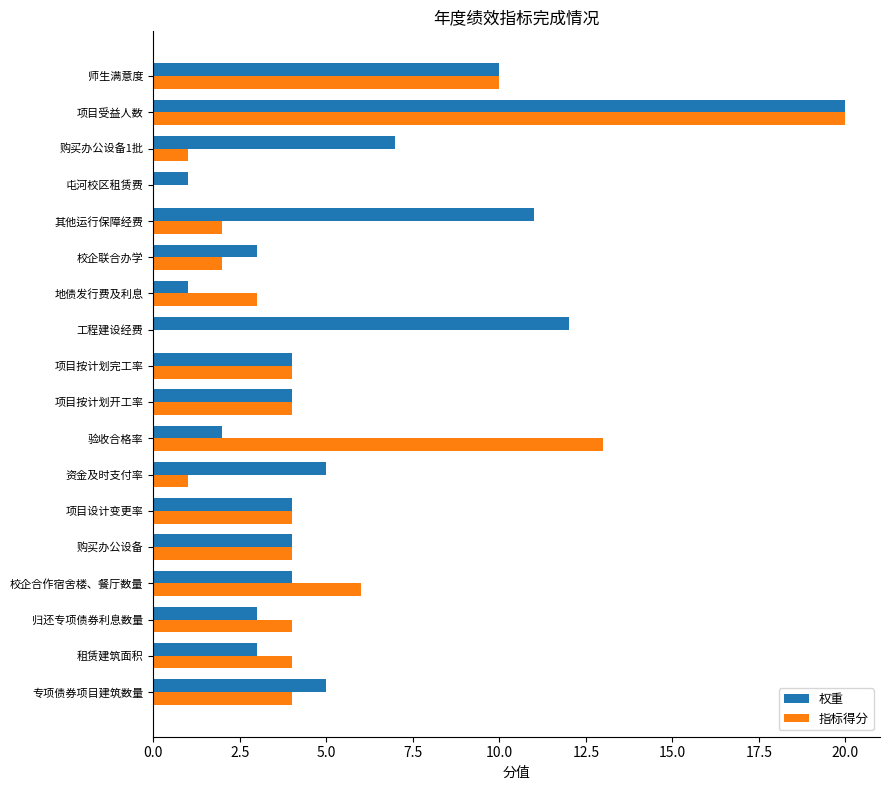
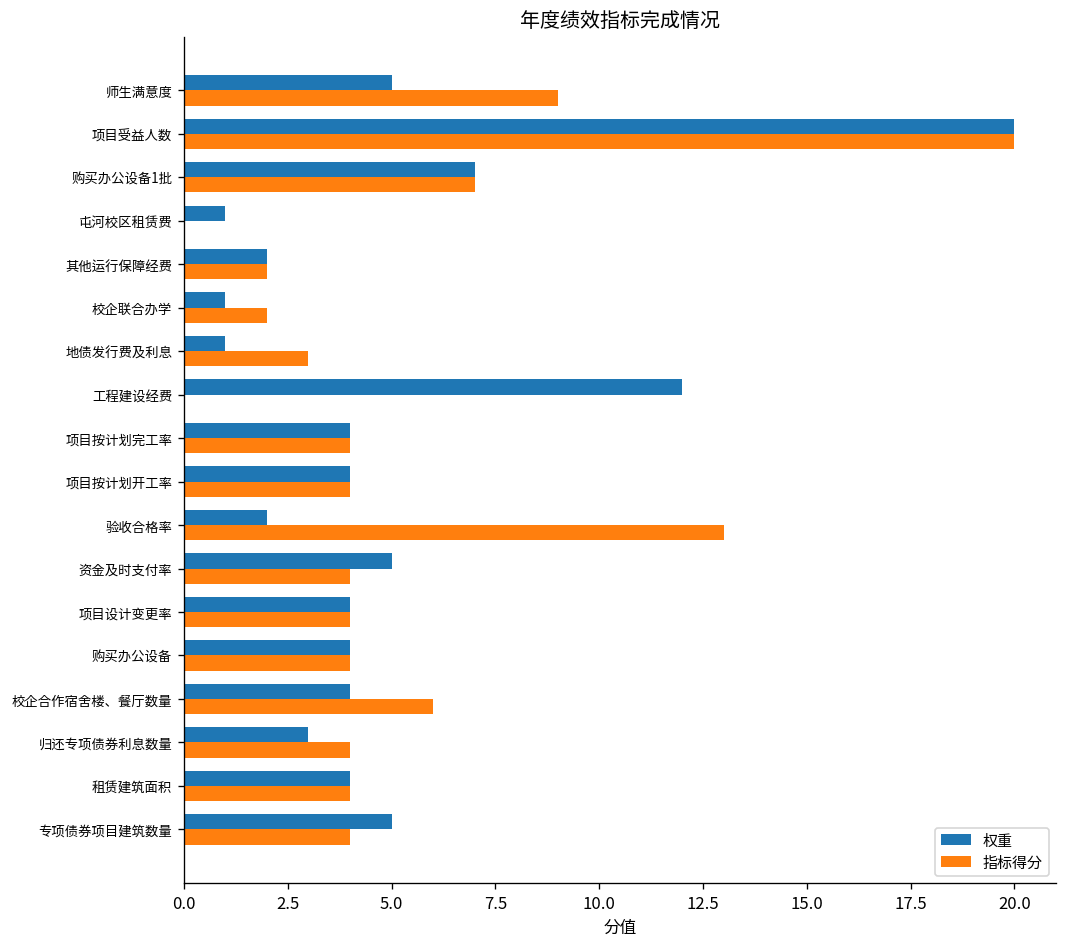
权重, 师生满意度: 10 -> 5
指标得分, 师生满意度: 10 -> 9
指标得分, 购买办公设备1批: 1 -> 7
权重, 其他运行保障经费: 11 -> 2
权重, 校企联合办学: 3 -> 1
指标得分, 资金及时支付率: 1 -> 4
权重, 租赁建筑面积: 3 -> 4
